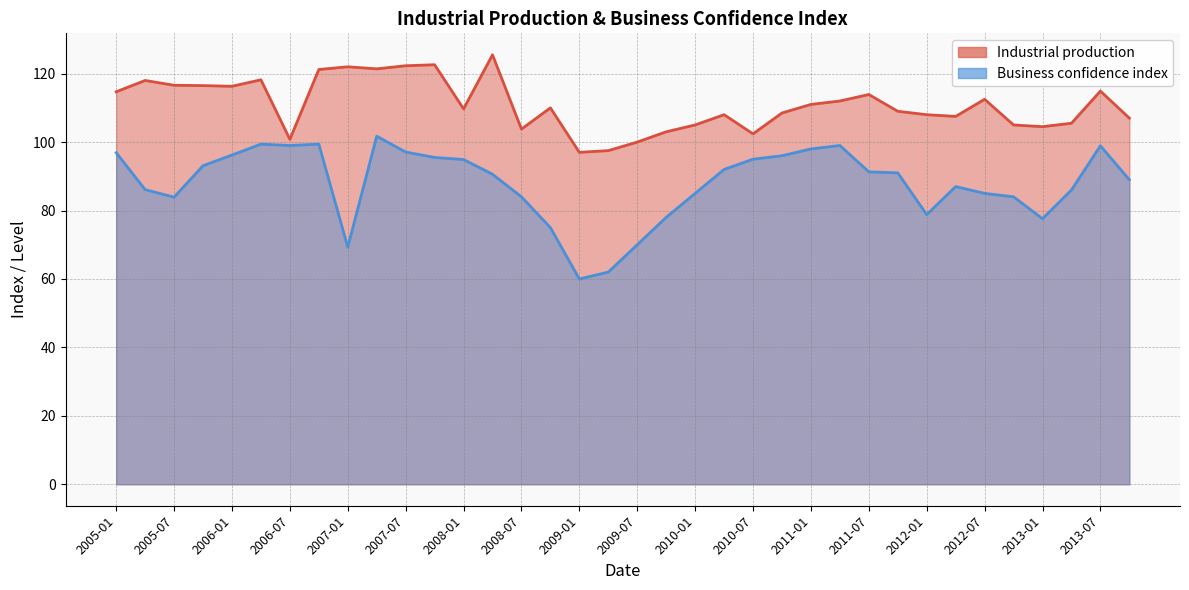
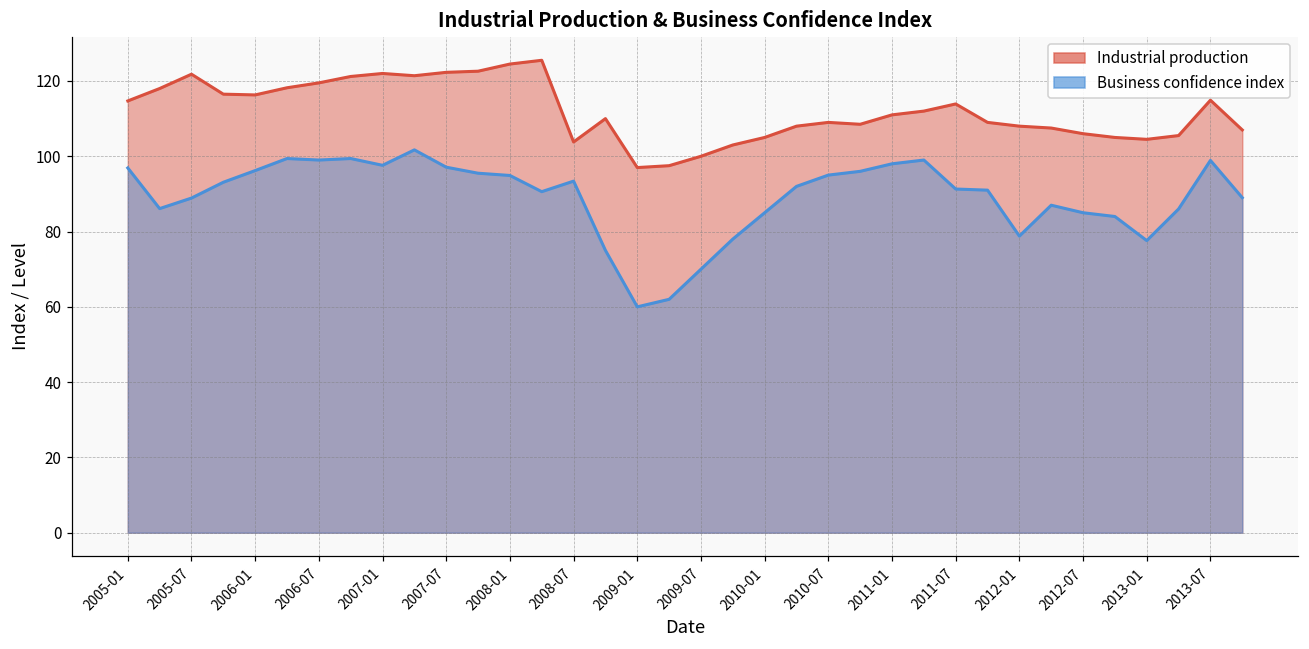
Industrial production, 2005-07: 117 -> 122
Business confidence index, 2005-07: 84 -> 89
Industrial production, 2006-07: 101 -> 120
Business confidence index, 2007-01: 69 -> 98
Industrial production, 2008-01: 110 -> 125
Business confidence index, 2008-07: 84 -> 93
Industrial production, 2010-07: 102 -> 109
Industrial production, 2012-07: 113 -> 106
